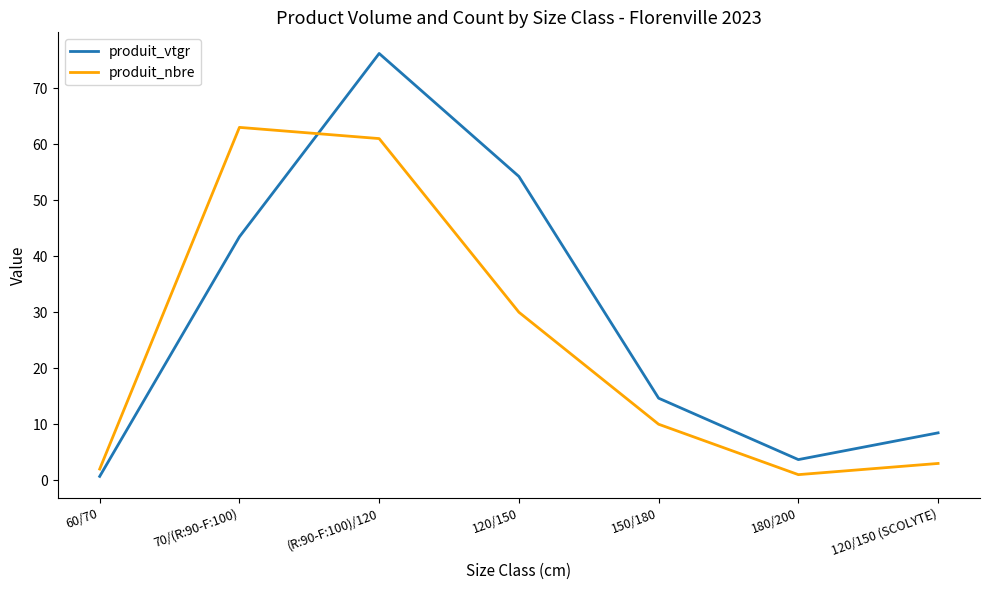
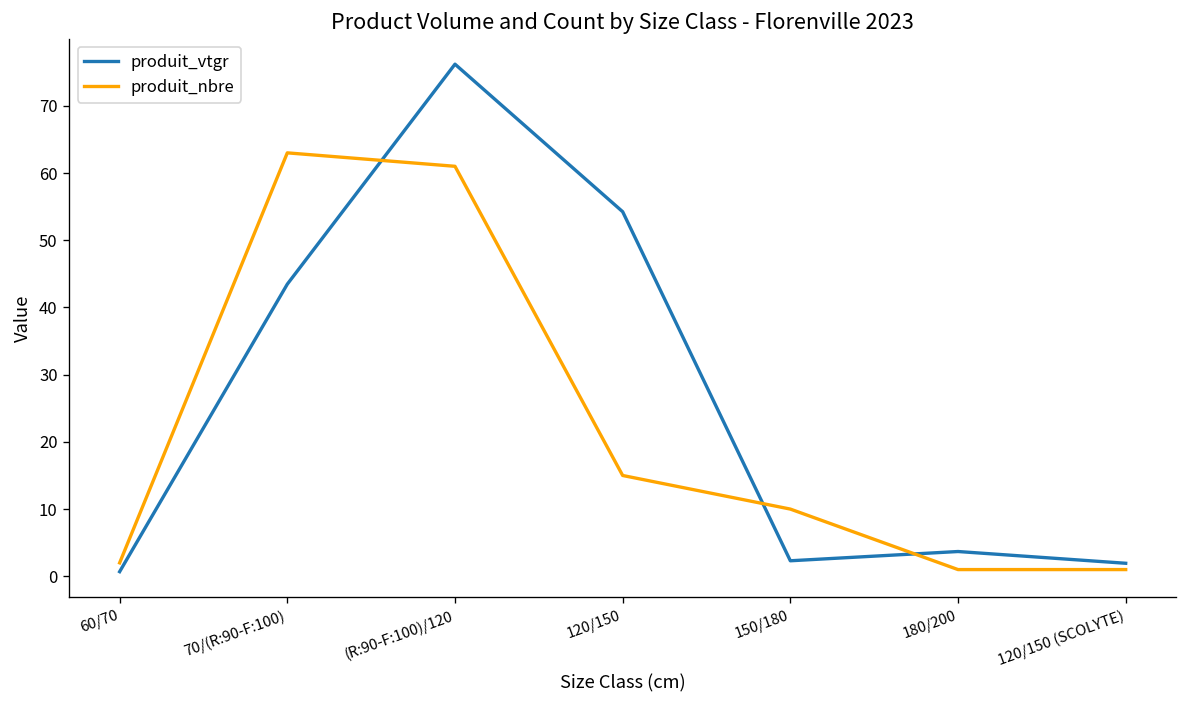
produit_nbre, 120/150: 30 -> 15
produit_vtgr, 150/180: 15 -> 2
produit_vtgr, 120/150 (SCOLYTE): 8 -> 2
produit_nbre, 120/150 (SCOLYTE): 3 -> 1
